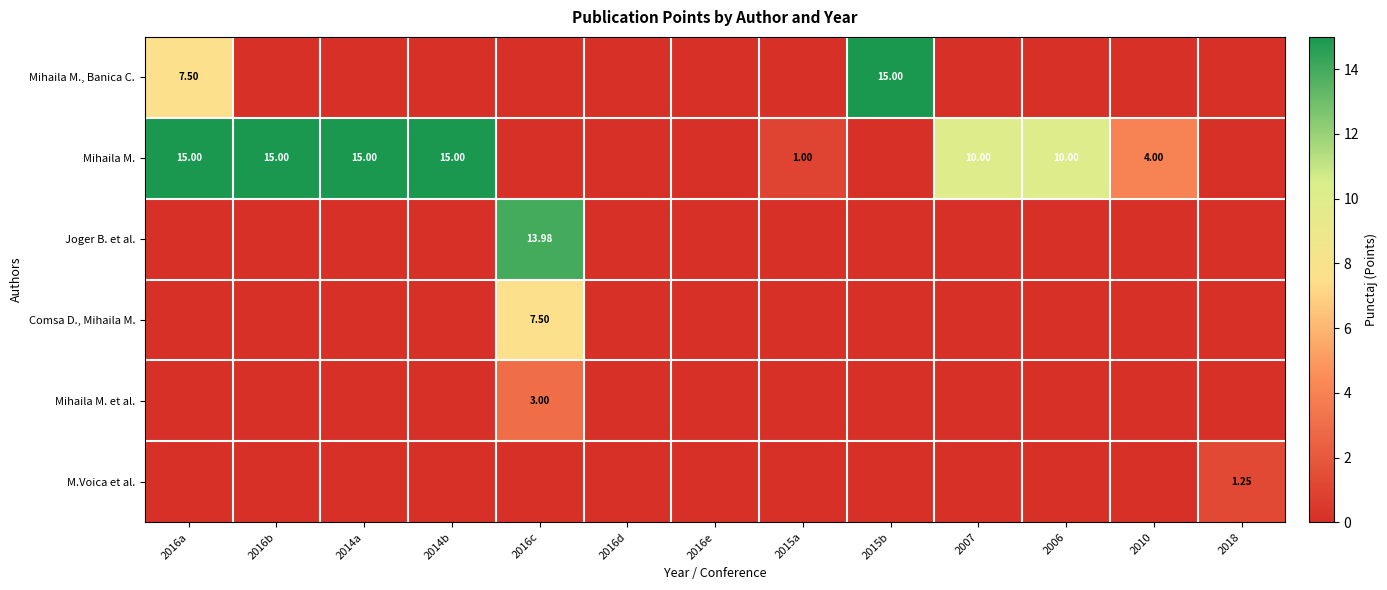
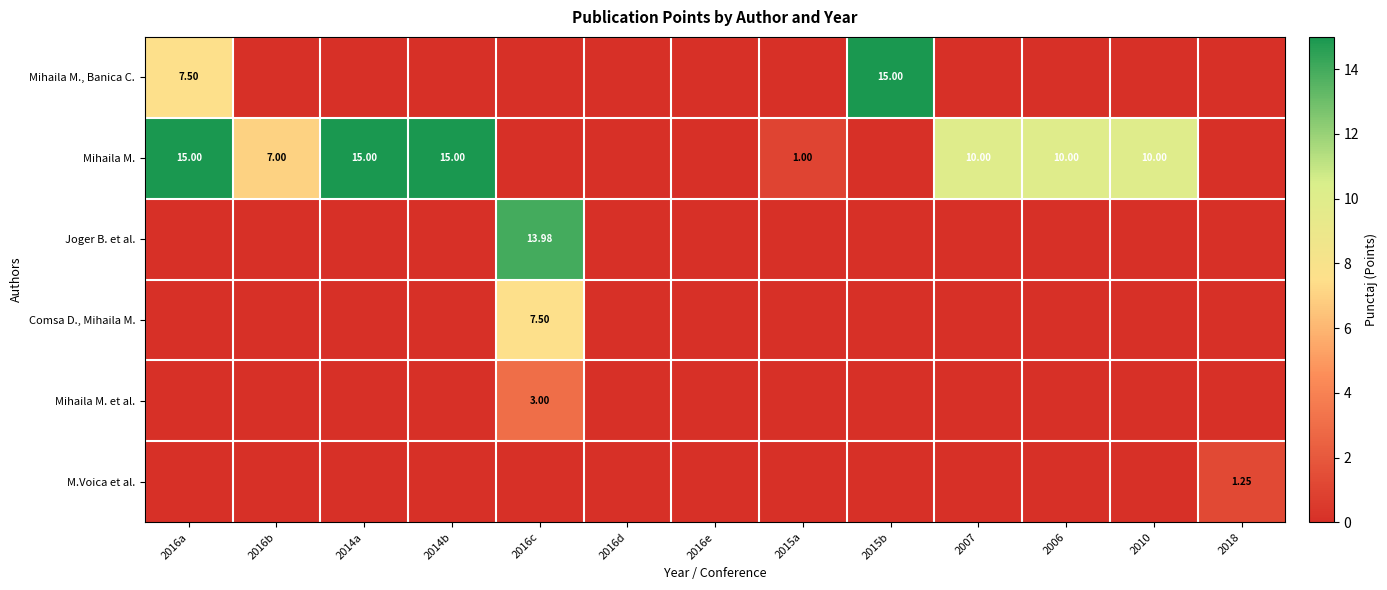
Mihaila M., 2016b: 15.00 -> 7.00
Mihaila M., 2010: 4.00 -> 10.00
